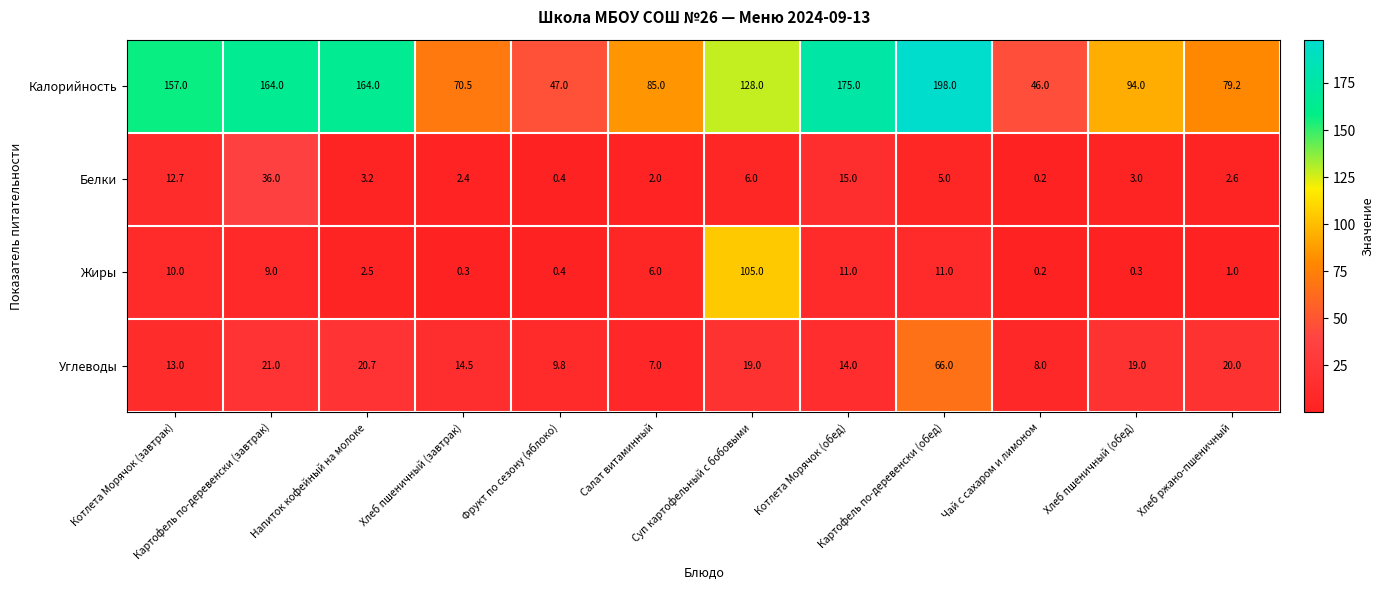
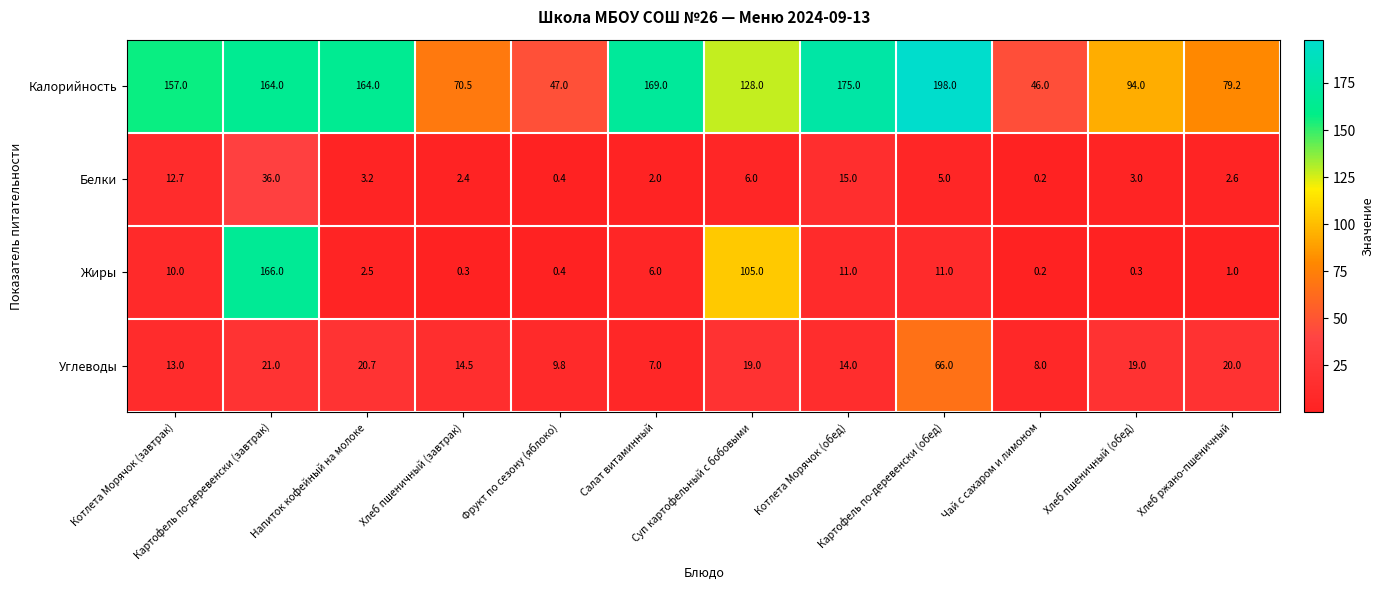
Калорийность, Салат витаминный: 85.0 -> 169.0
Жиры, Картофель по-деревенски (завтрак): 9.0 -> 166.0
